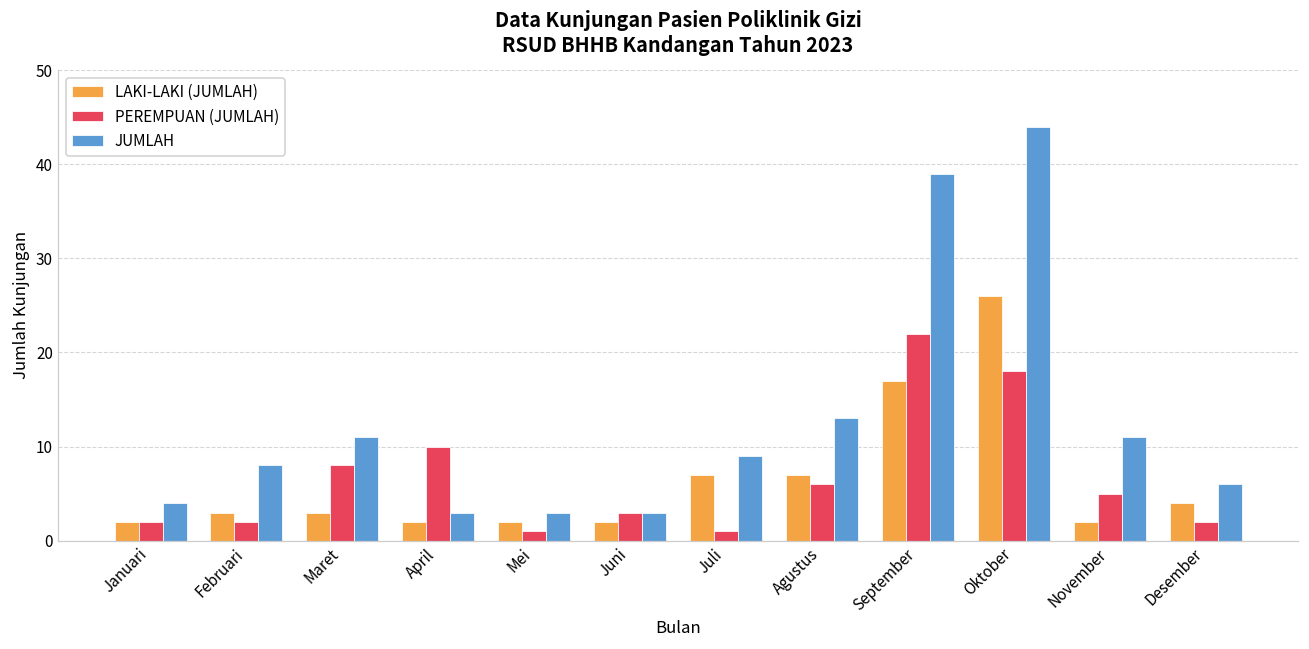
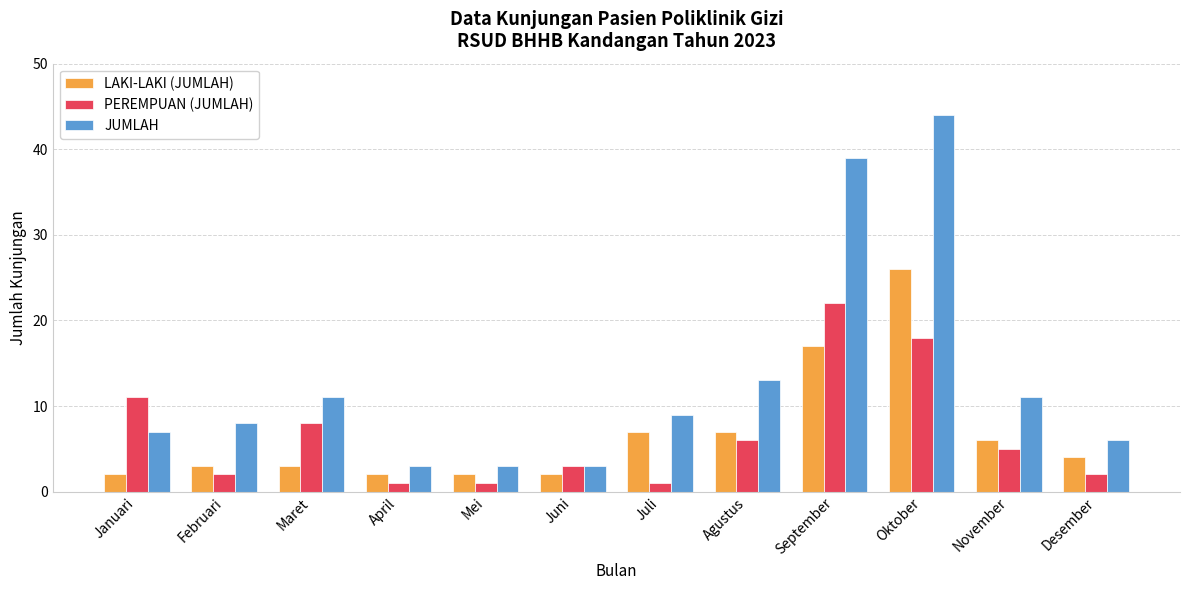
PEREMPUAN (JUMLAH), Januari: 2 -> 11
JUMLAH, Januari: 4 -> 7
PEREMPUAN (JUMLAH), April: 10 -> 1
LAKI-LAKI (JUMLAH), November: 2 -> 6
